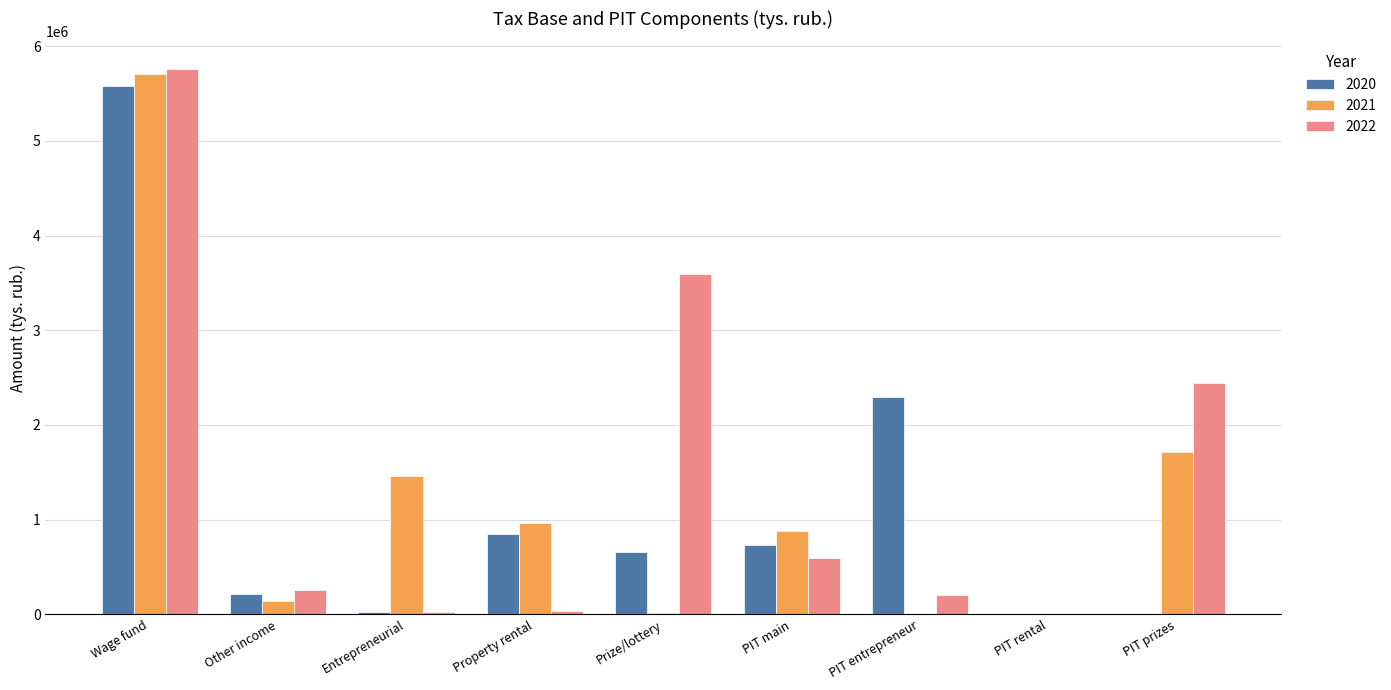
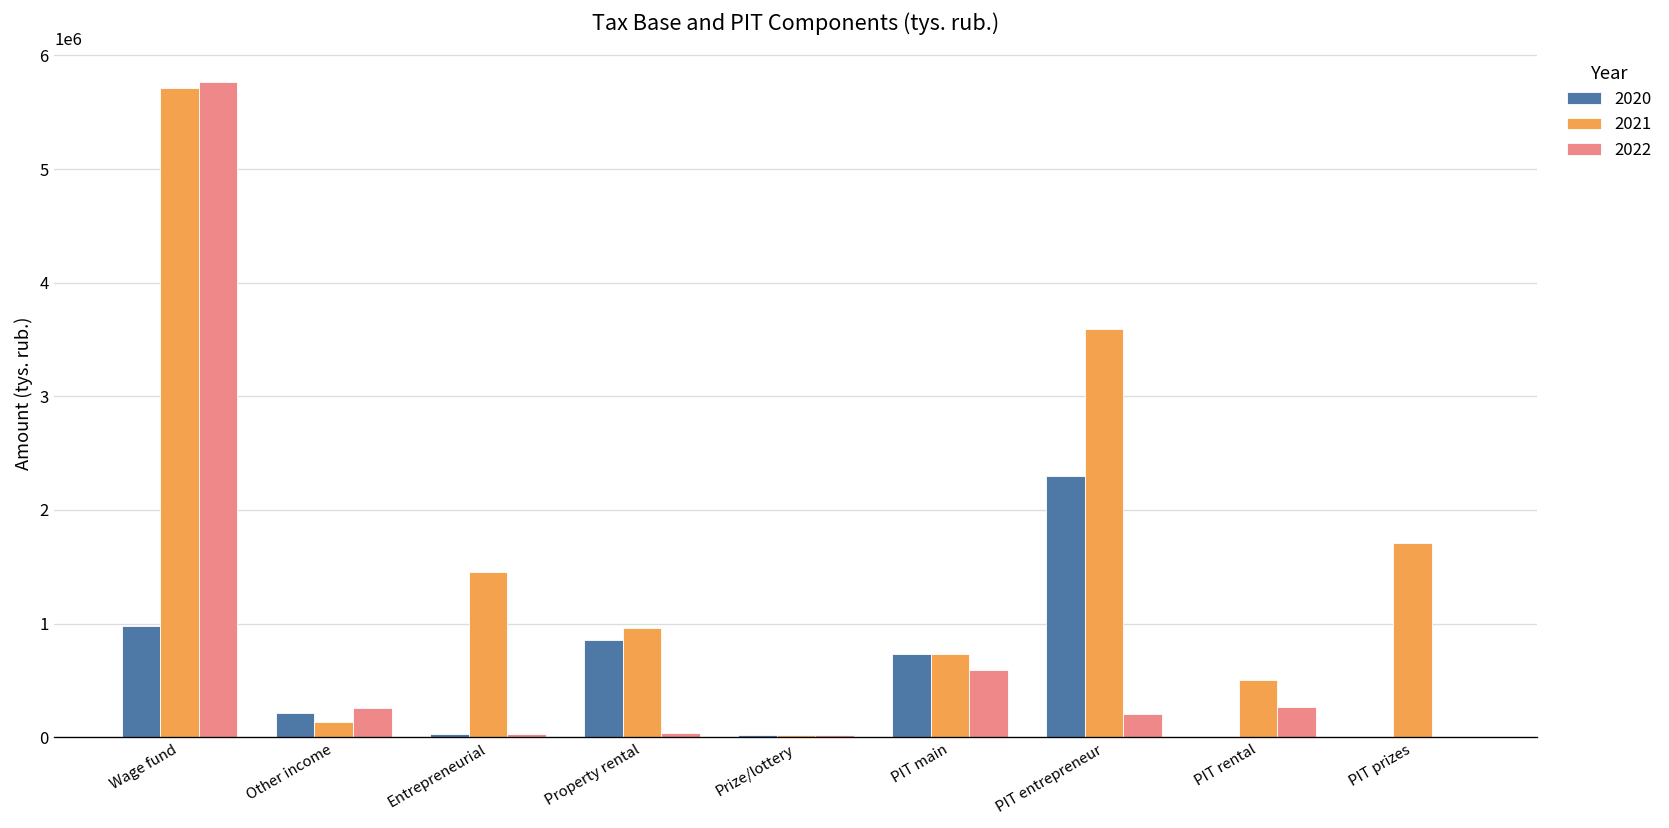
2020, Wage fund: 5600000 -> 1000000
2020, Prize/lottery: 700000 -> 0
2022, Prize/lottery: 3600000 -> 0
2021, PIT main: 900000 -> 700000
2021, PIT entrepreneur: 0 -> 3600000
2021, PIT rental: 0 -> 500000
2022, PIT rental: 0 -> 300000
2022, PIT prizes: 2400000 -> 0
